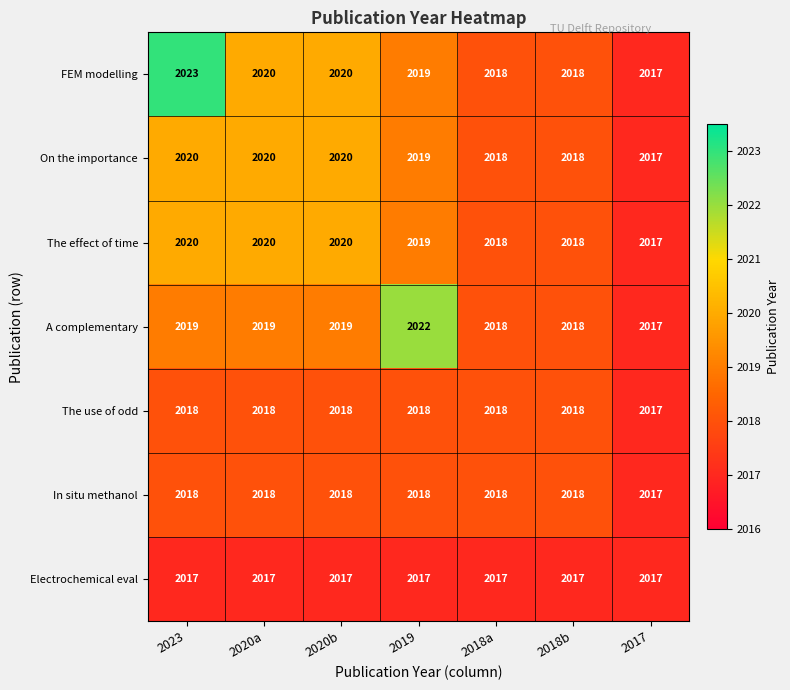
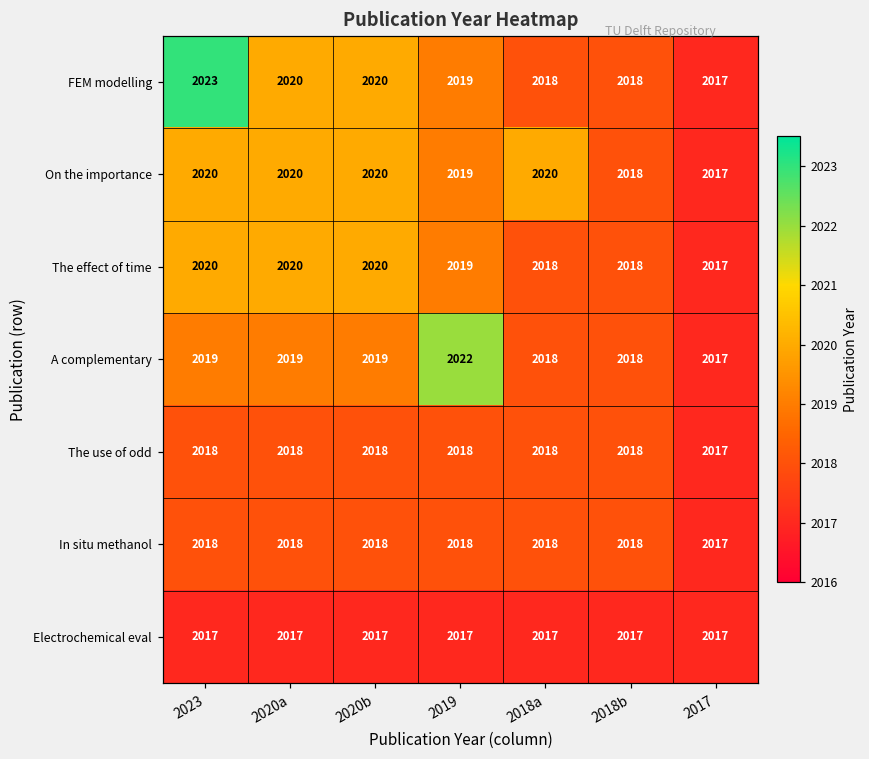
On the importance, 2018a: 2018 -> 2020
